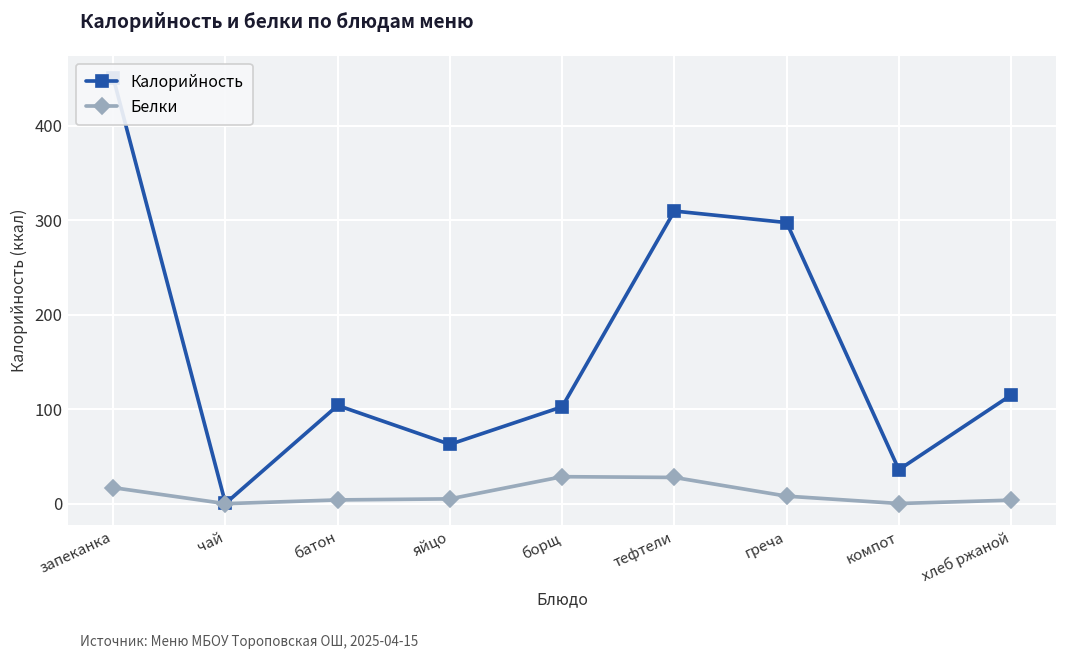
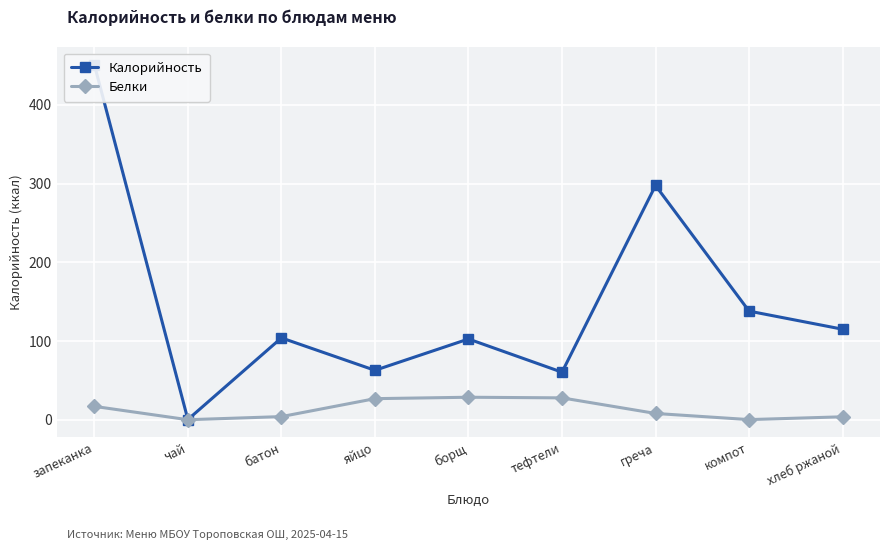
Белки, яйцо: 10 -> 30
Калорийность, тефтели: 310 -> 60
Калорийность, компот: 40 -> 140
